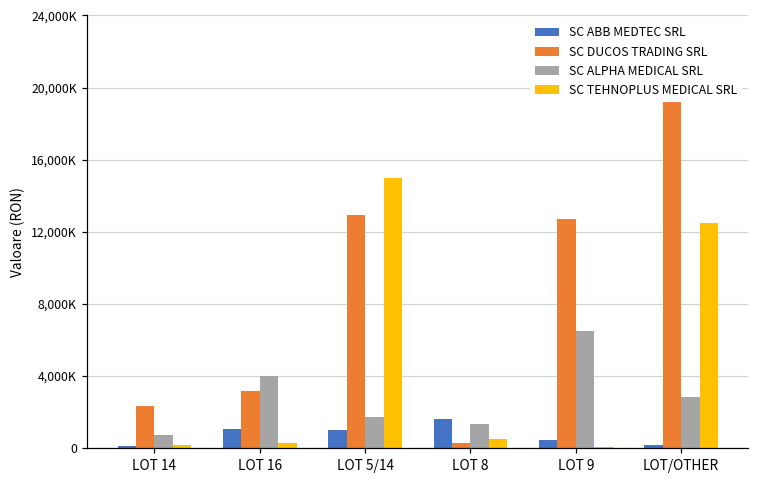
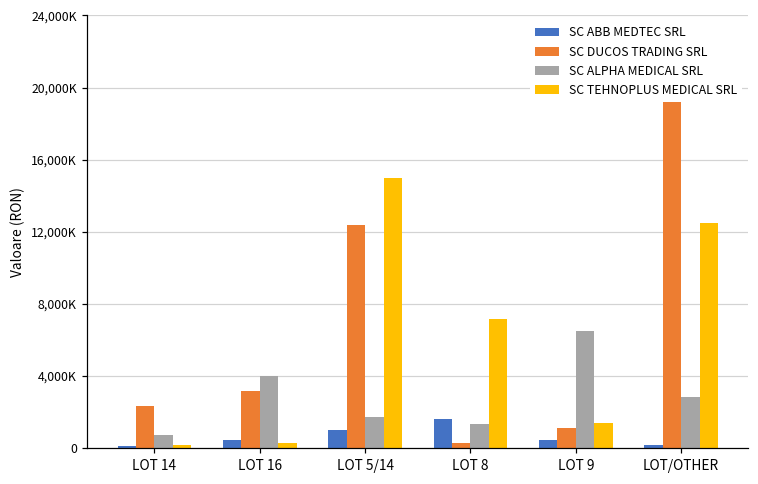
SC ABB MEDTEC SRL, LOT 16: 1,000,000 -> 500,000
SC DUCOS TRADING SRL, LOT 5/14: 12,900,000 -> 12,400,000
SC TEHNOPLUS MEDICAL SRL, LOT 8: 500,000 -> 7,100,000
SC DUCOS TRADING SRL, LOT 9: 12,700,000 -> 1,100,000
SC TEHNOPLUS MEDICAL SRL, LOT 9: 100,000 -> 1,400,000
